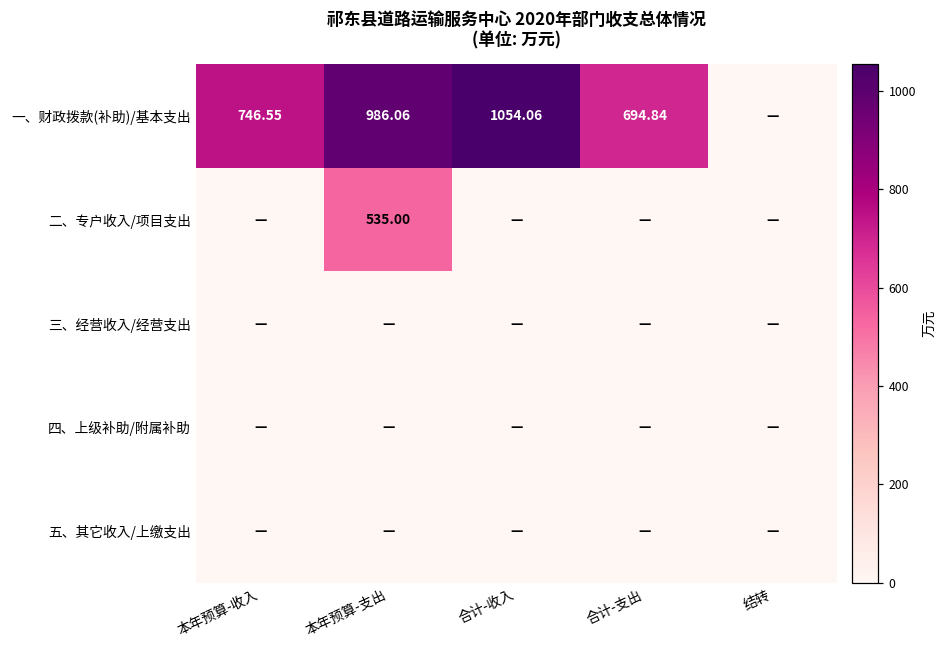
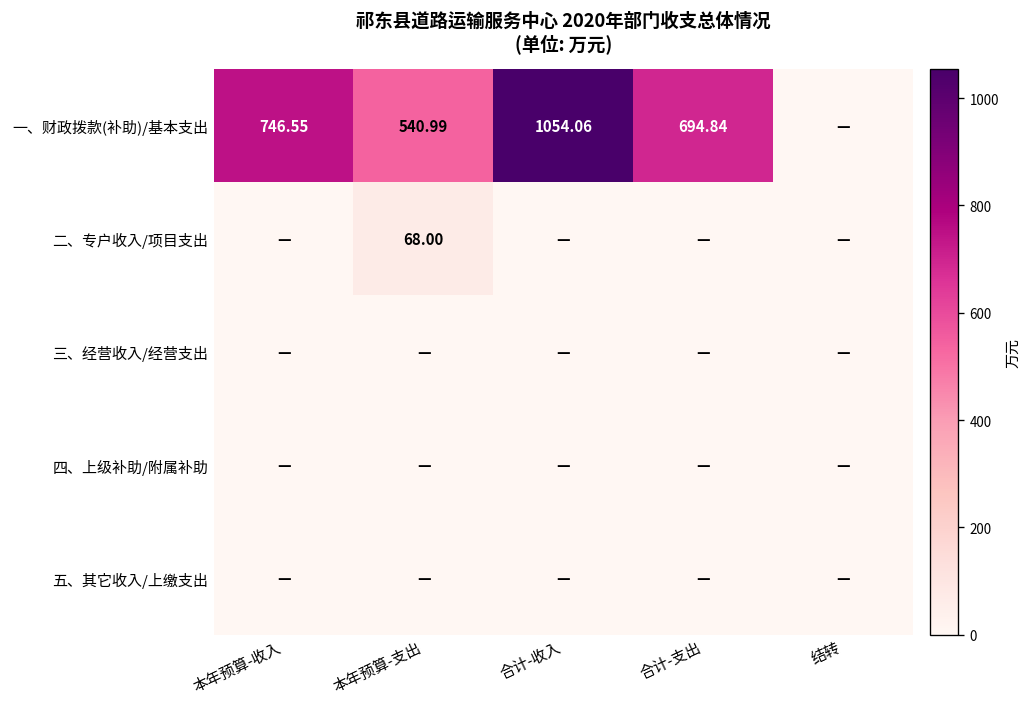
一、财政拨款(补助)/基本支出, 本年预算-支出: 986.06 -> 540.99
二、专户收入/项目支出, 本年预算-支出: 535.00 -> 68.00
